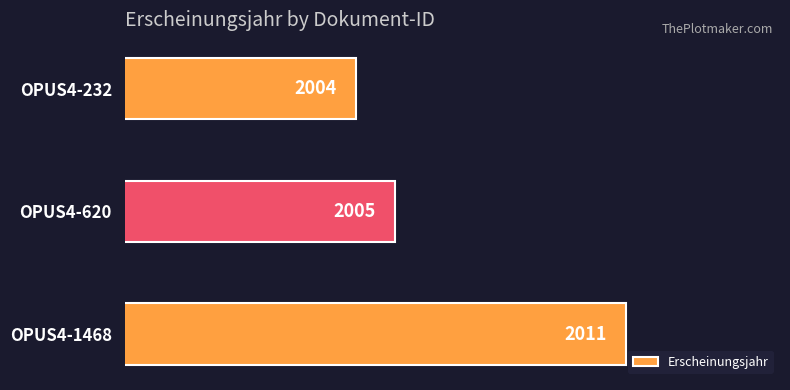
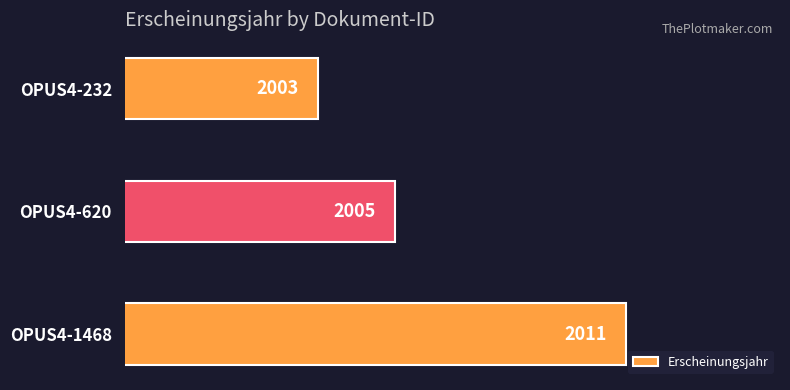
OPUS4-232: 2004 -> 2003
